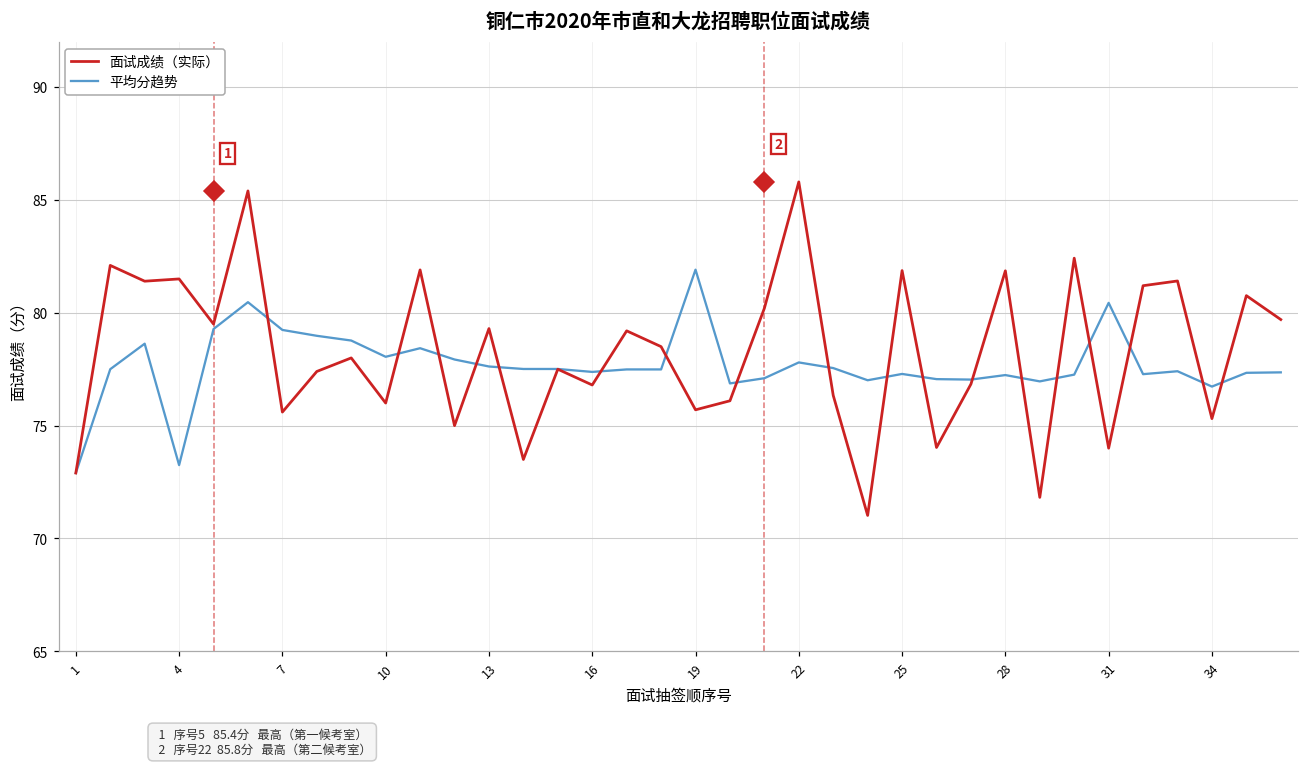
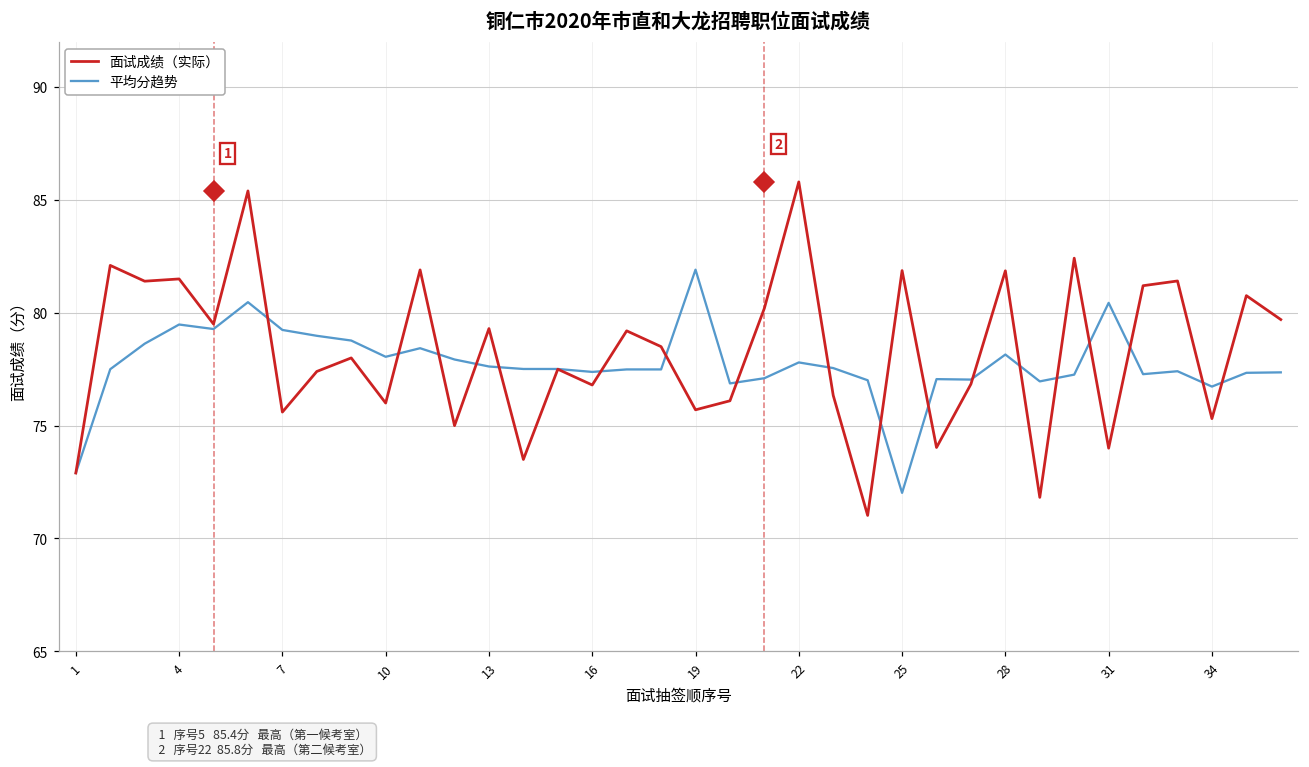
平均分趋势, 4: 73.3 -> 79.5
平均分趋势, 25: 77.3 -> 72.0
平均分趋势, 28: 77.2 -> 78.2
